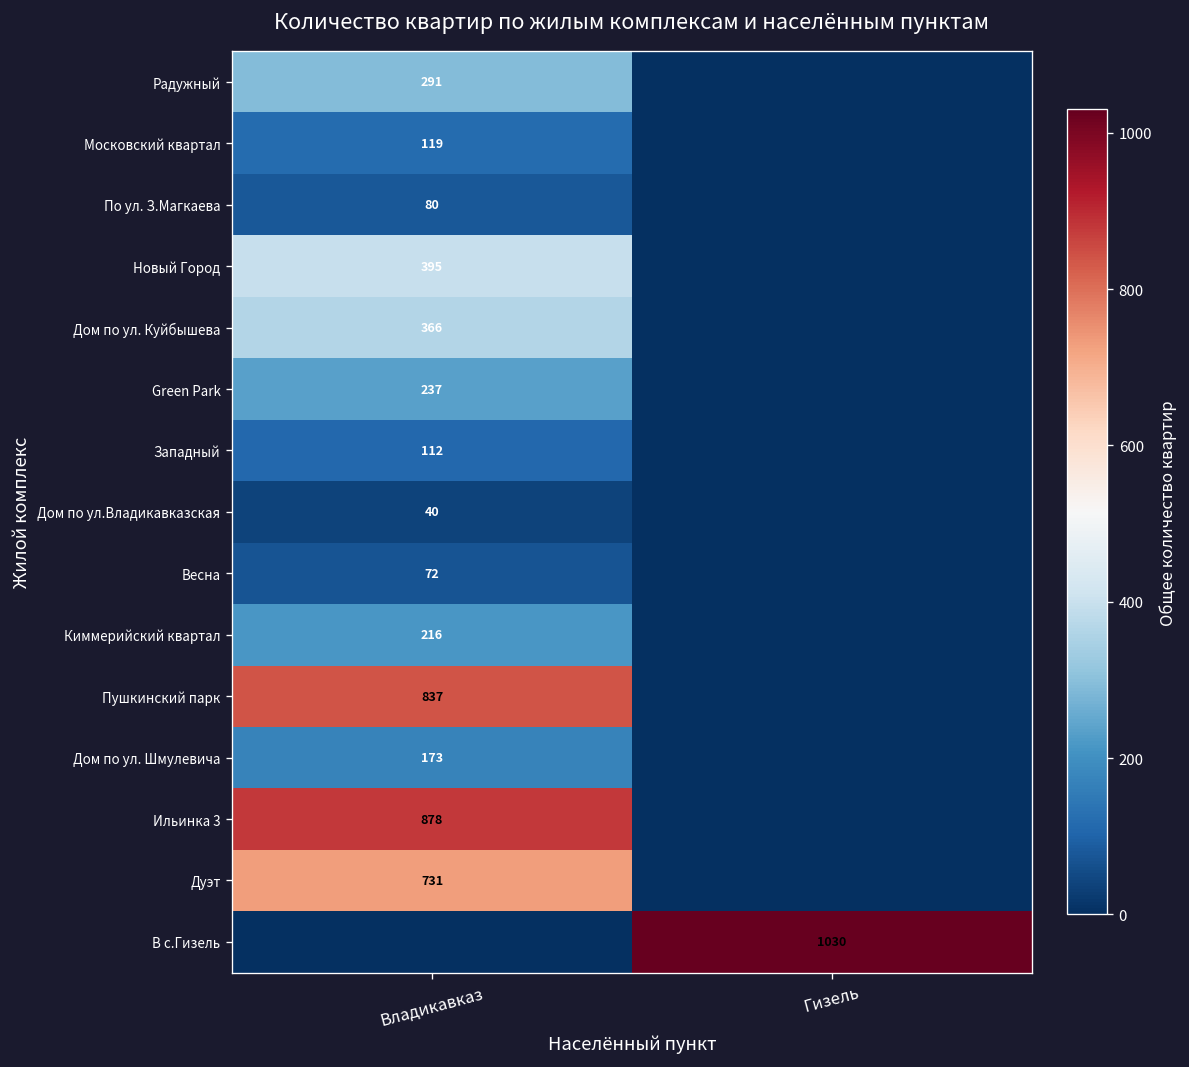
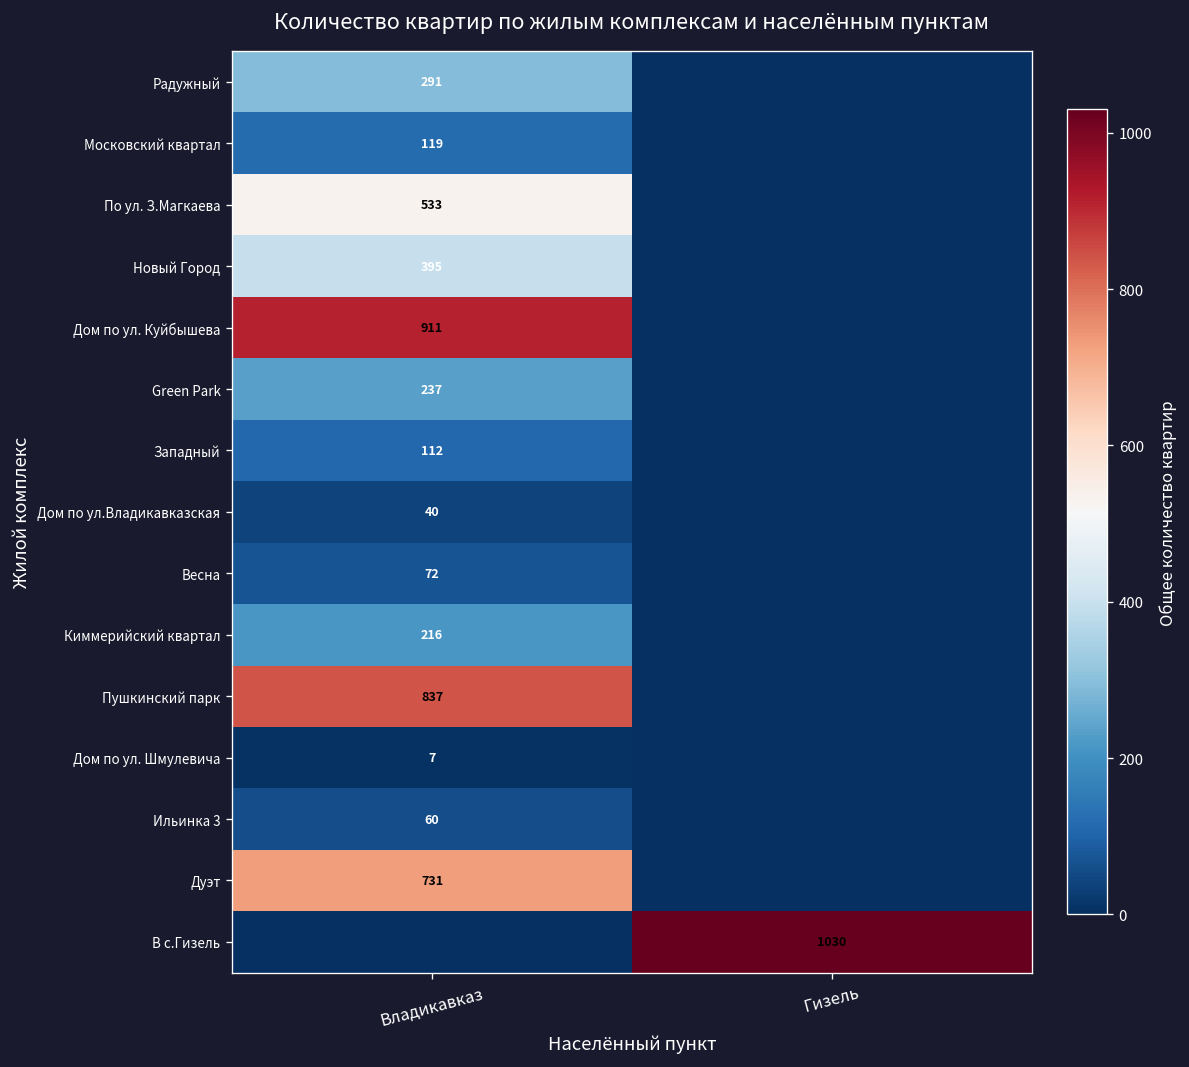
По ул. З.Магкаева, Владикавказ: 80 -> 533
Дом по ул. Куйбышева, Владикавказ: 366 -> 911
Дом по ул. Шмулевича, Владикавказ: 173 -> 7
Ильинка 3, Владикавказ: 878 -> 60
